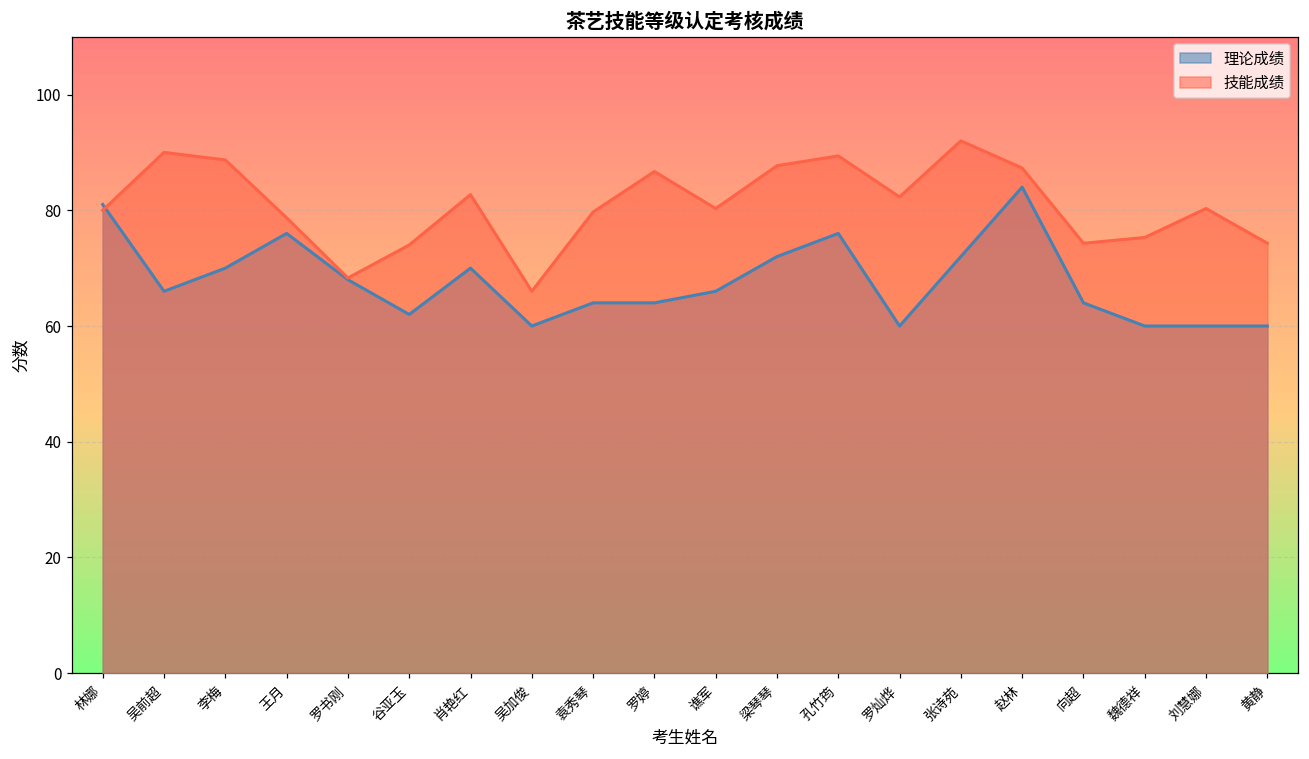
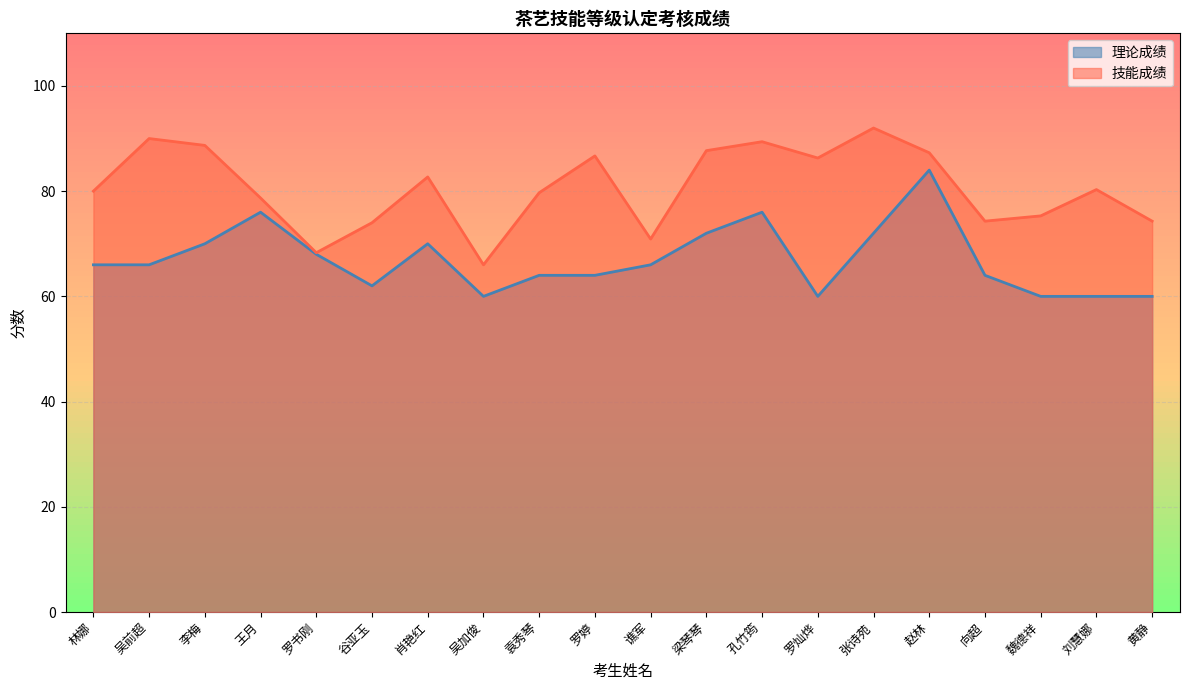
理论成绩, 林娜: 81 -> 66
技能成绩, 谯军: 80 -> 71
技能成绩, 罗灿烨: 82 -> 86
